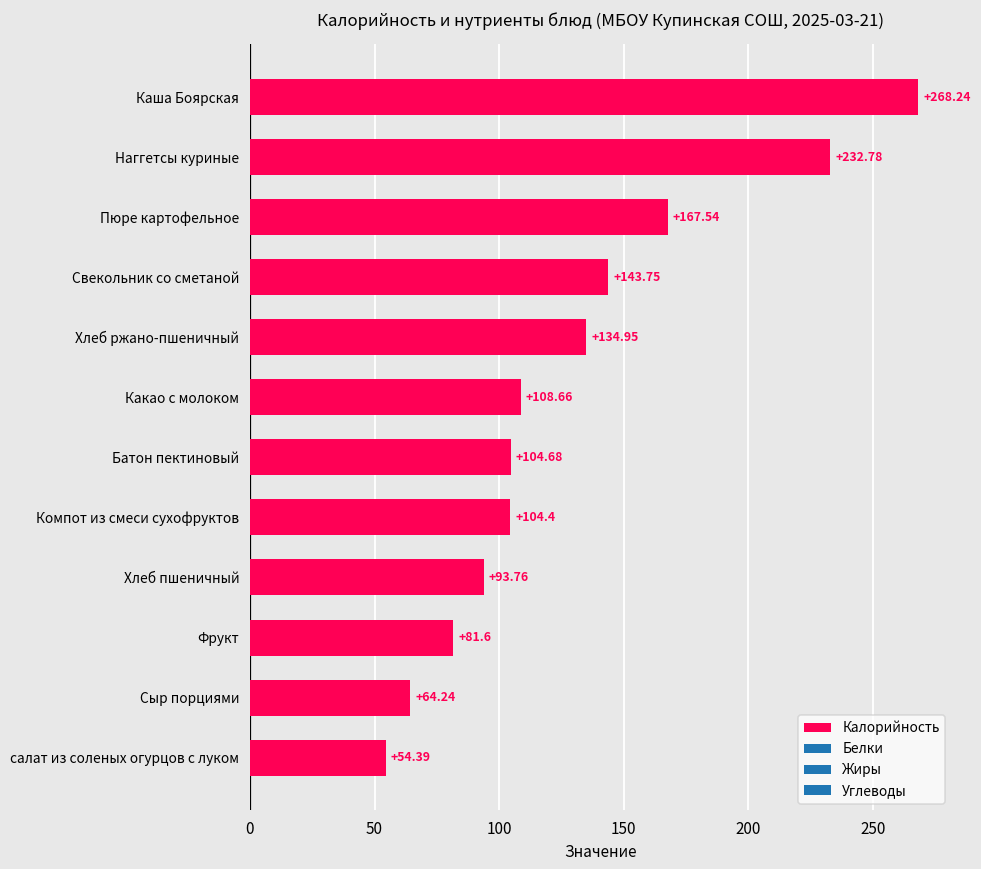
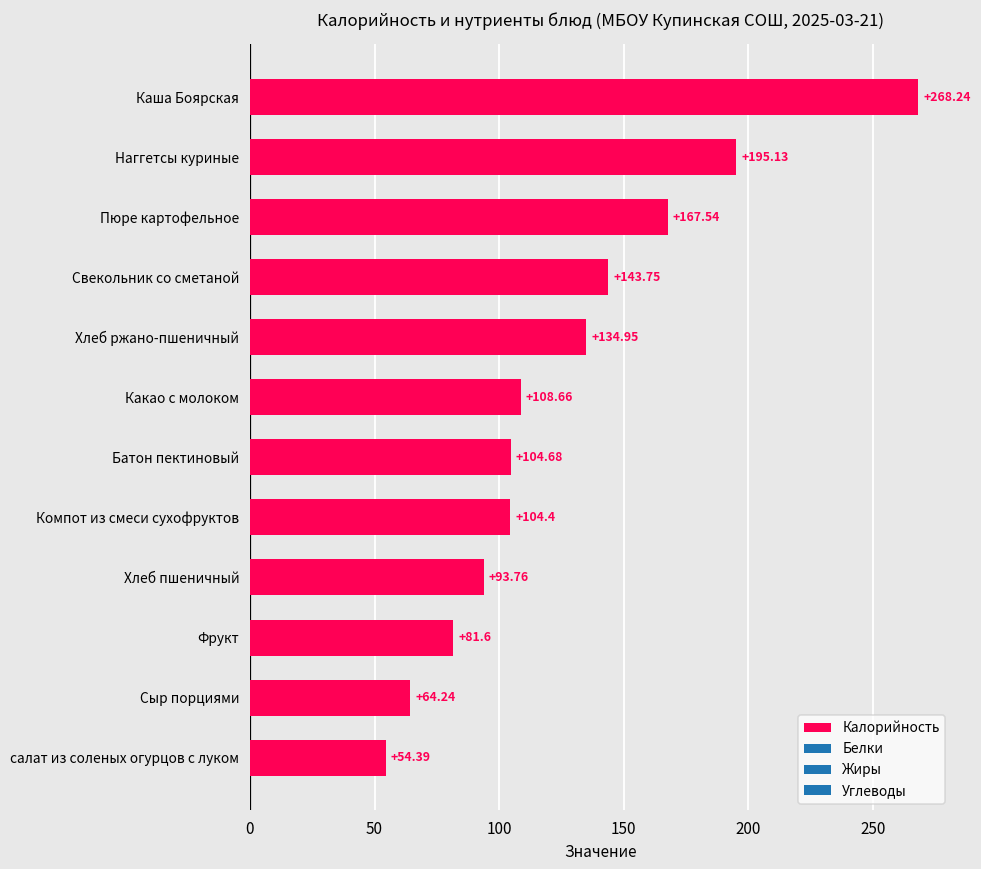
Наггетсы куриные: +232.78 -> +195.13
